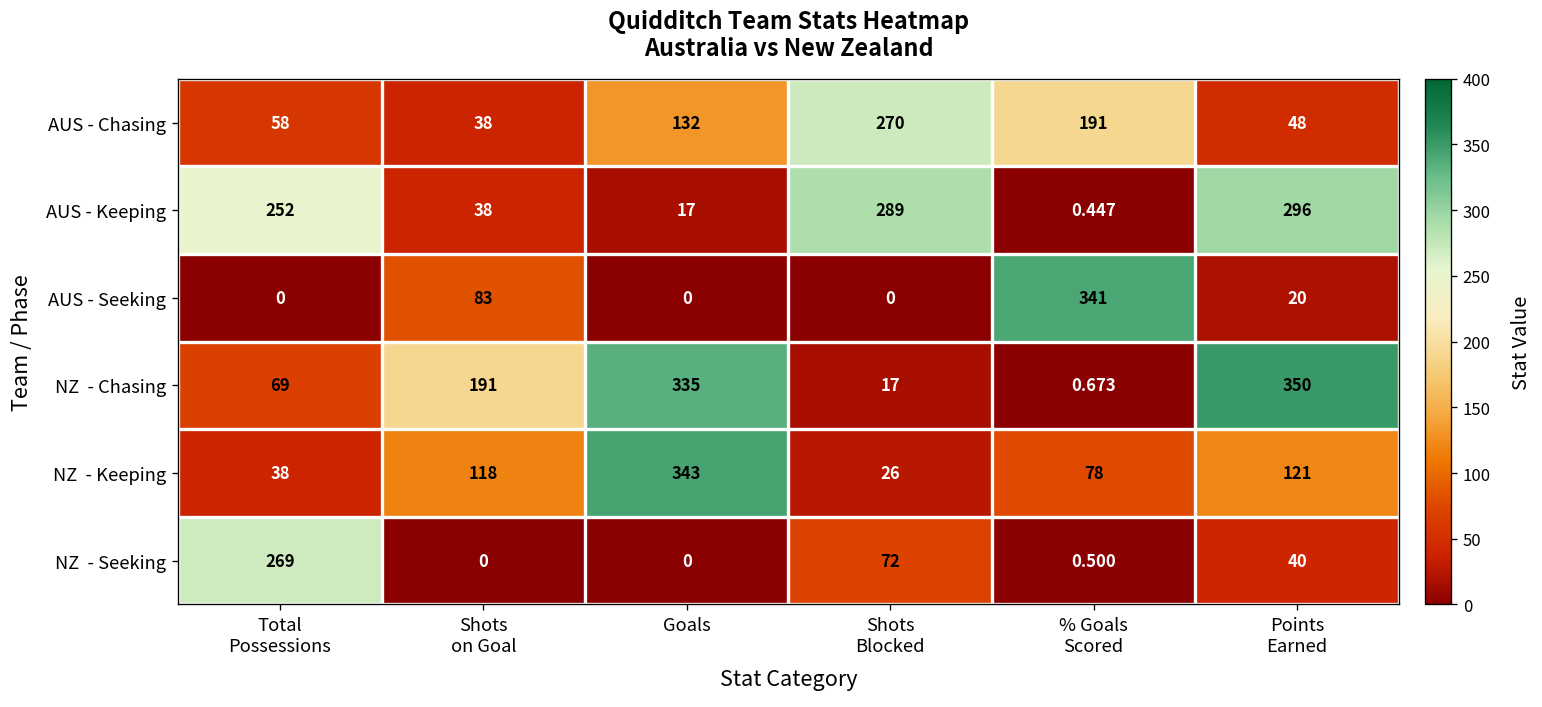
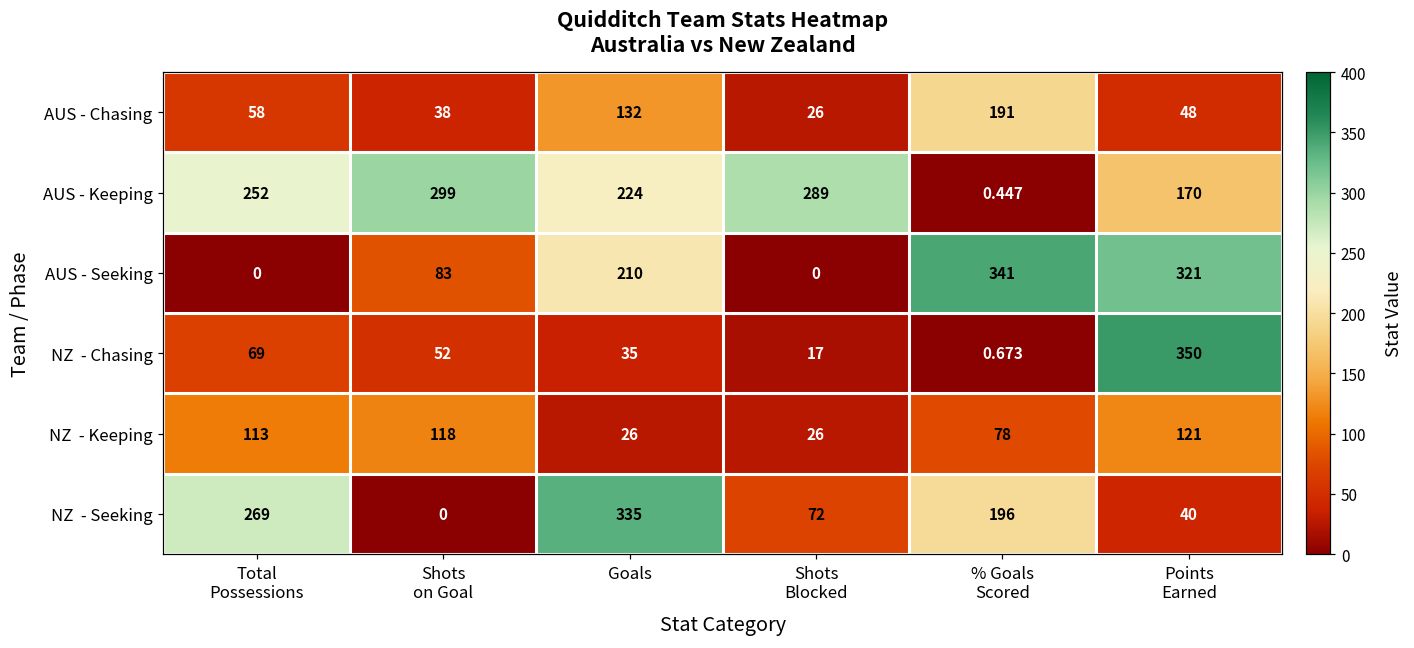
AUS - Chasing, Shots Blocked: 270 -> 26
AUS - Keeping, Shots on Goal: 38 -> 299
AUS - Keeping, Goals: 17 -> 224
AUS - Keeping, Points Earned: 296 -> 170
AUS - Seeking, Goals: 0 -> 210
AUS - Seeking, Points Earned: 20 -> 321
NZ - Chasing, Shots on Goal: 191 -> 52
NZ - Chasing, Goals: 335 -> 35
NZ - Keeping, Total Possessions: 38 -> 113
NZ - Keeping, Goals: 343 -> 26
NZ - Seeking, Goals: 0 -> 335
NZ - Seeking, % Goals Scored: 0.500 -> 196
